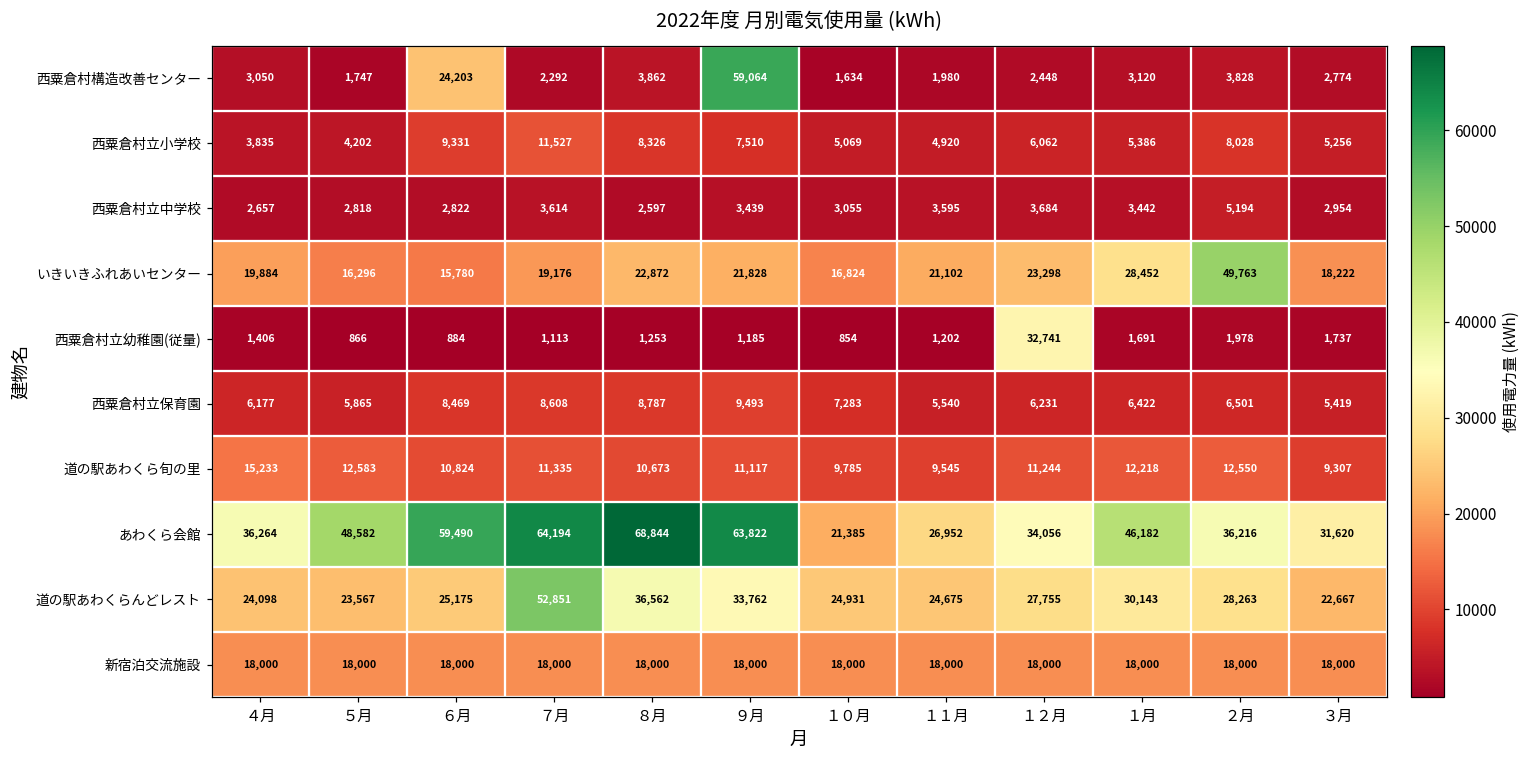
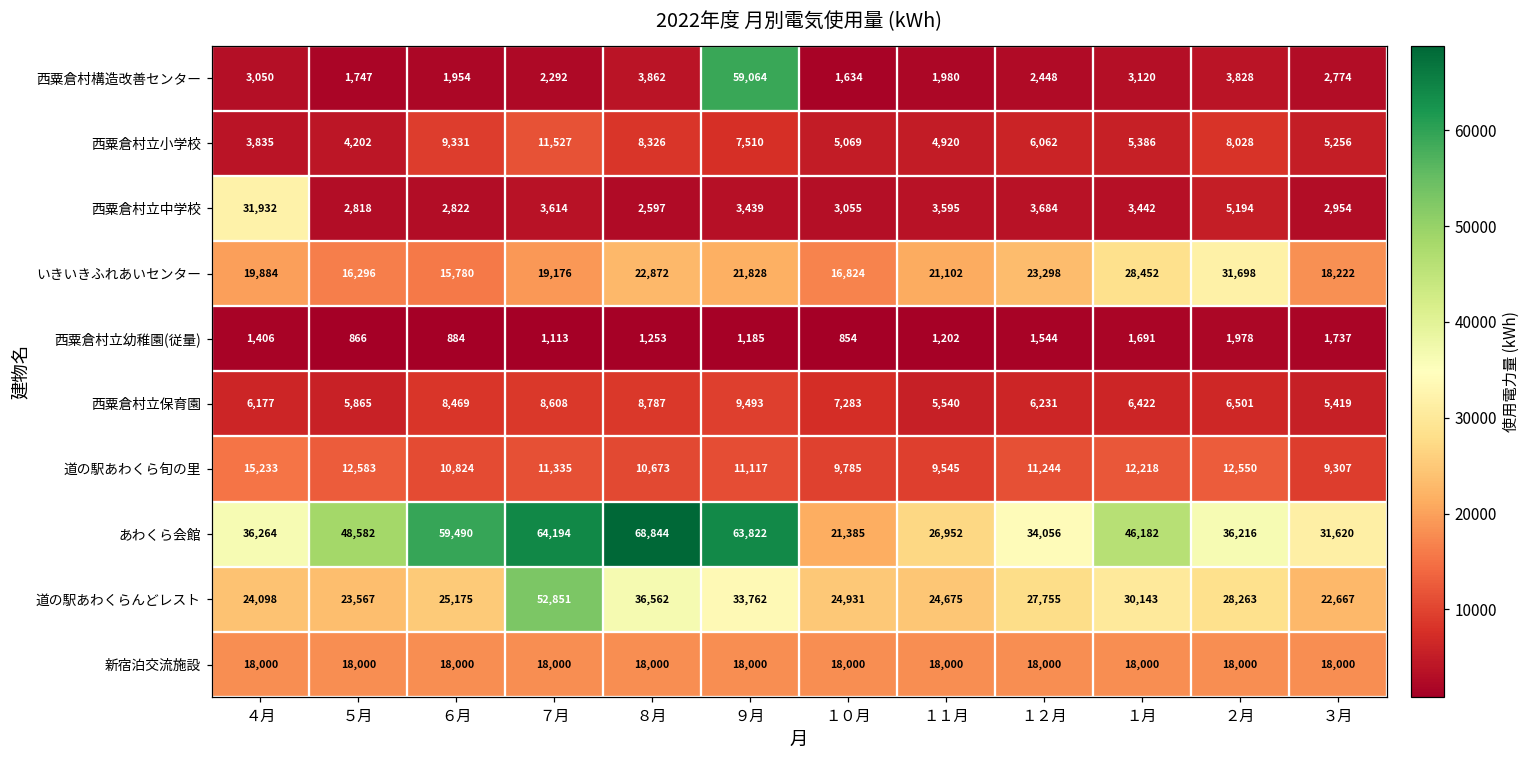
西粟倉村構造改善センター, ６月: 24,203 -> 1,954
西粟倉村立中学校, ４月: 2,657 -> 31,932
いきいきふれあいセンター, ２月: 49,763 -> 31,698
西粟倉村立幼稚園(従量), １２月: 32,741 -> 1,544
